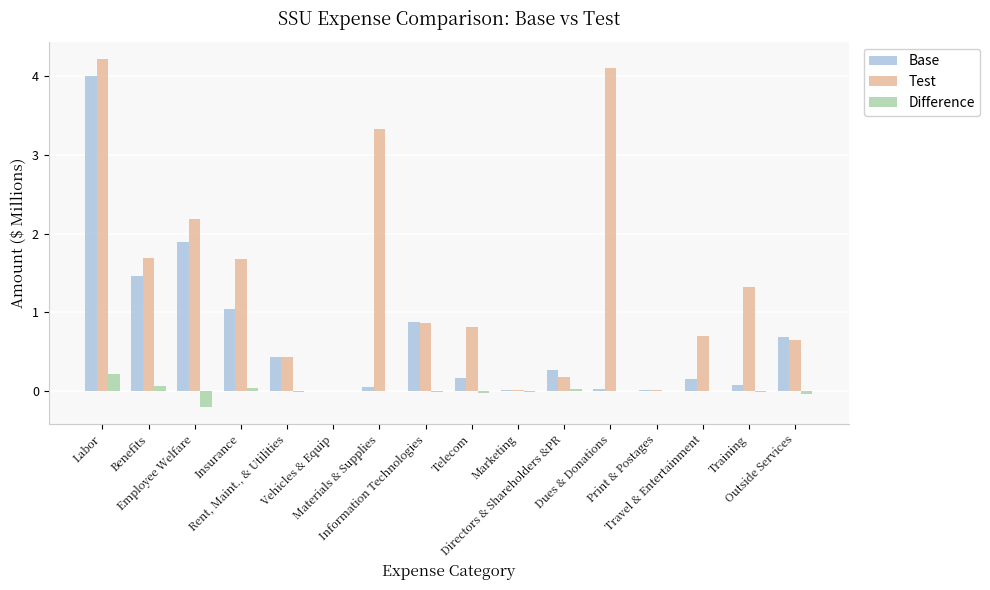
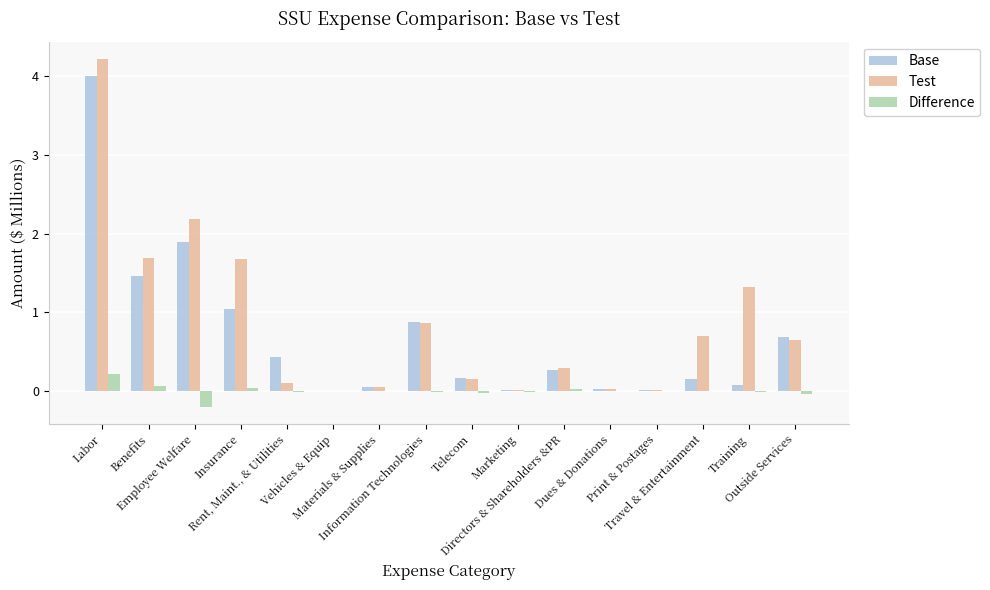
Test, Rent, Maint., & Utilities: 0.4 -> 0.1
Test, Materials & Supplies: 3.3 -> 0.1
Test, Telecom: 0.8 -> 0.2
Test, Directors & Shareholders &PR: 0.2 -> 0.3
Test, Dues & Donations: 4.1 -> 0.0
